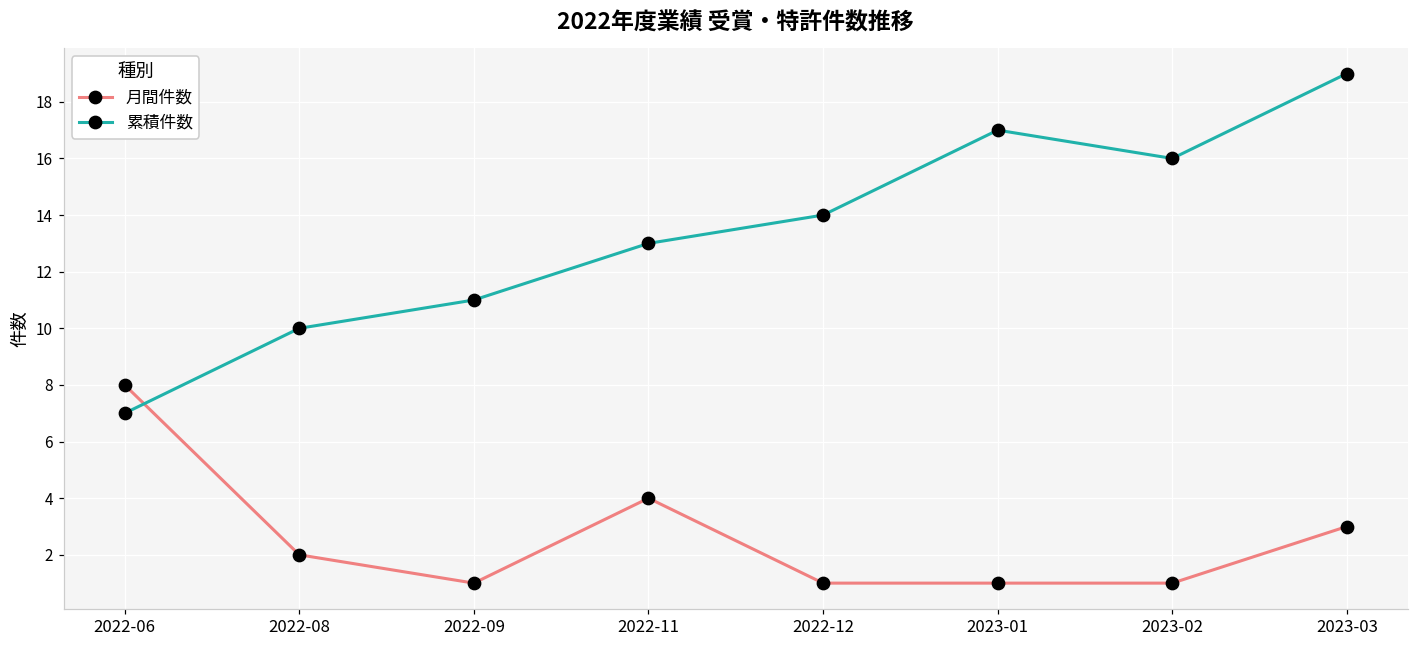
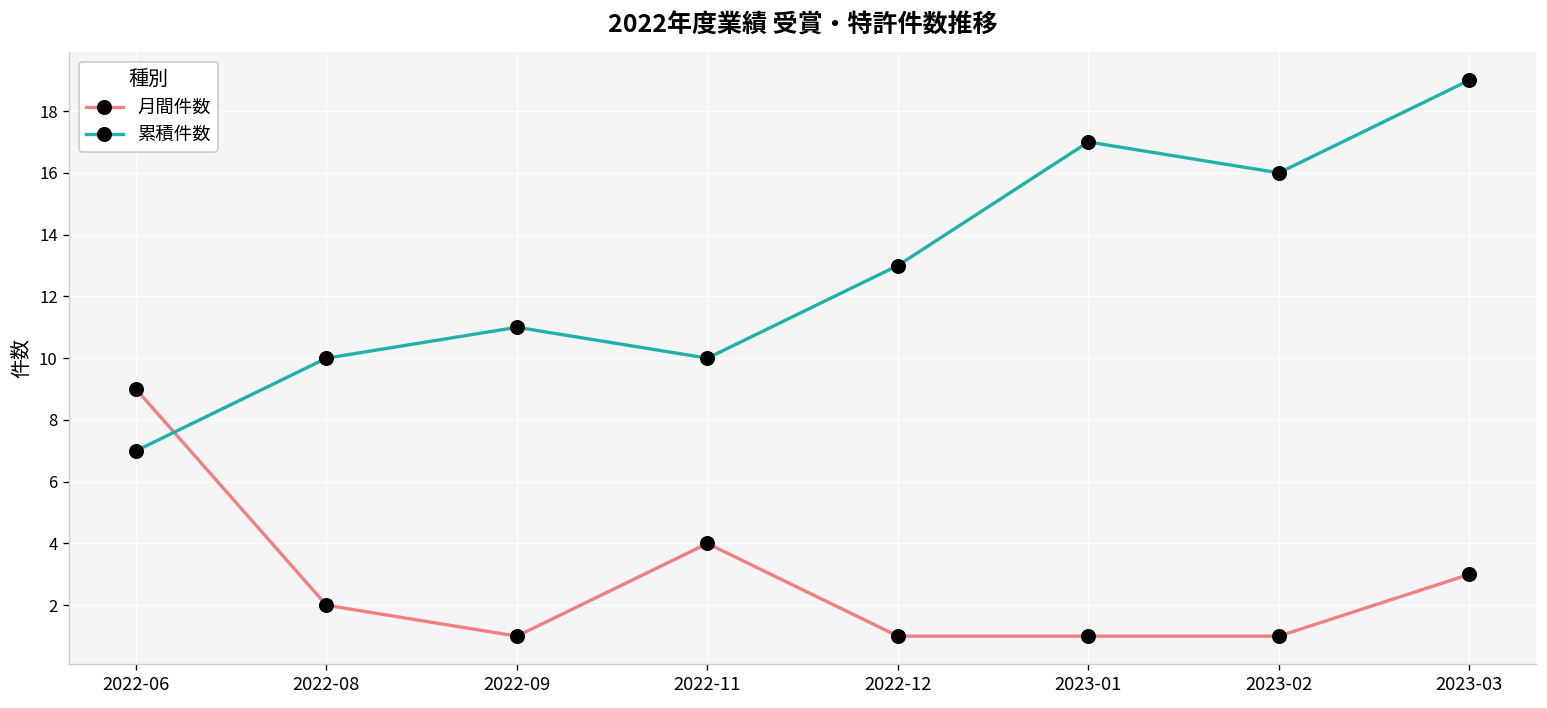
月間件数, 2022-06: 8 -> 9
累積件数, 2022-11: 13 -> 10
累積件数, 2022-12: 14 -> 13
